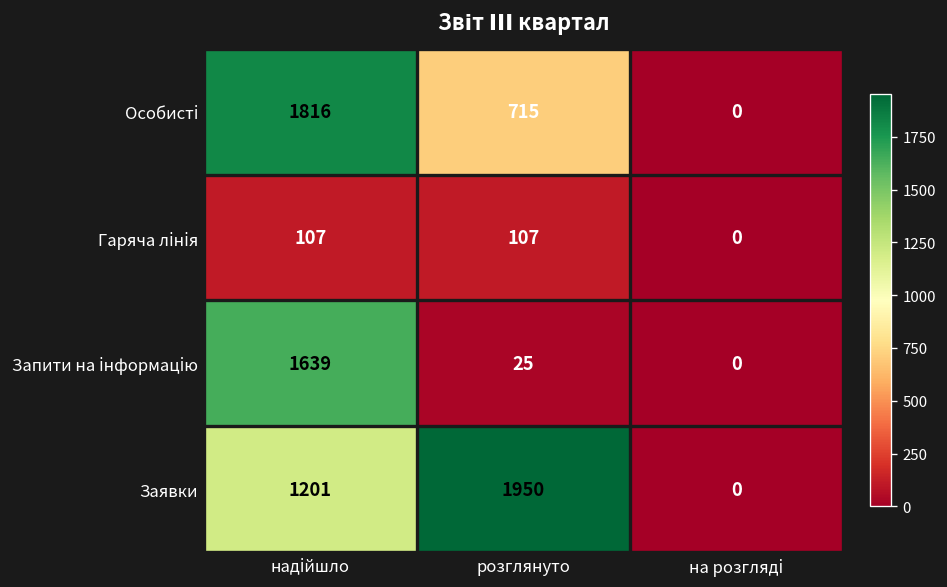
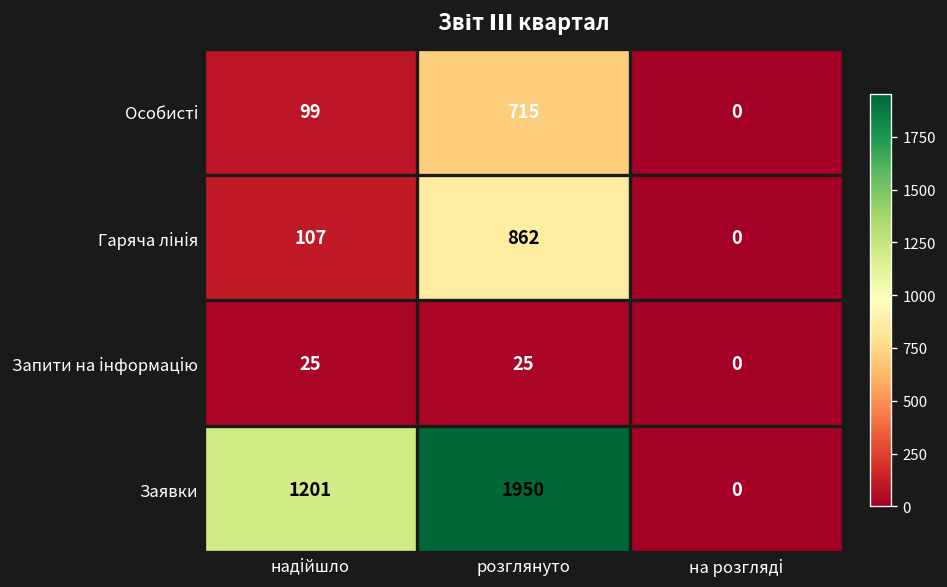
Особисті, надійшло: 1816 -> 99
Гаряча лінія, розглянуто: 107 -> 862
Запити на інформацію, надійшло: 1639 -> 25
